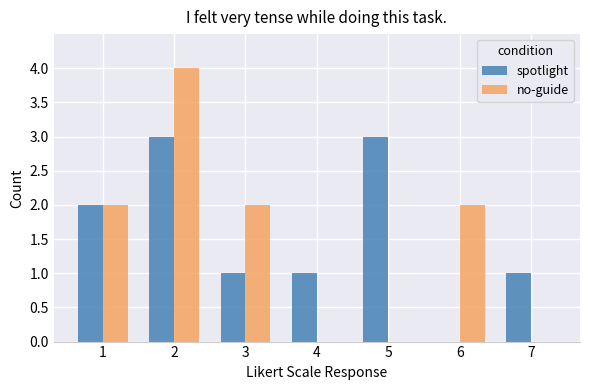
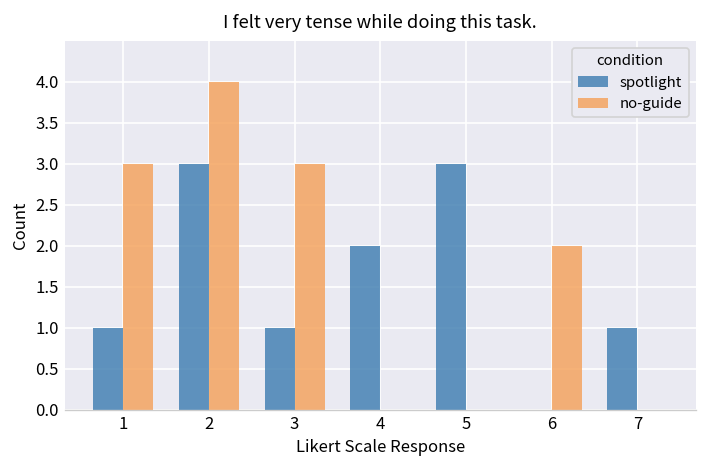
spotlight, 1: 2 -> 1
no-guide, 1: 2 -> 3
no-guide, 3: 2 -> 3
spotlight, 4: 1 -> 2
